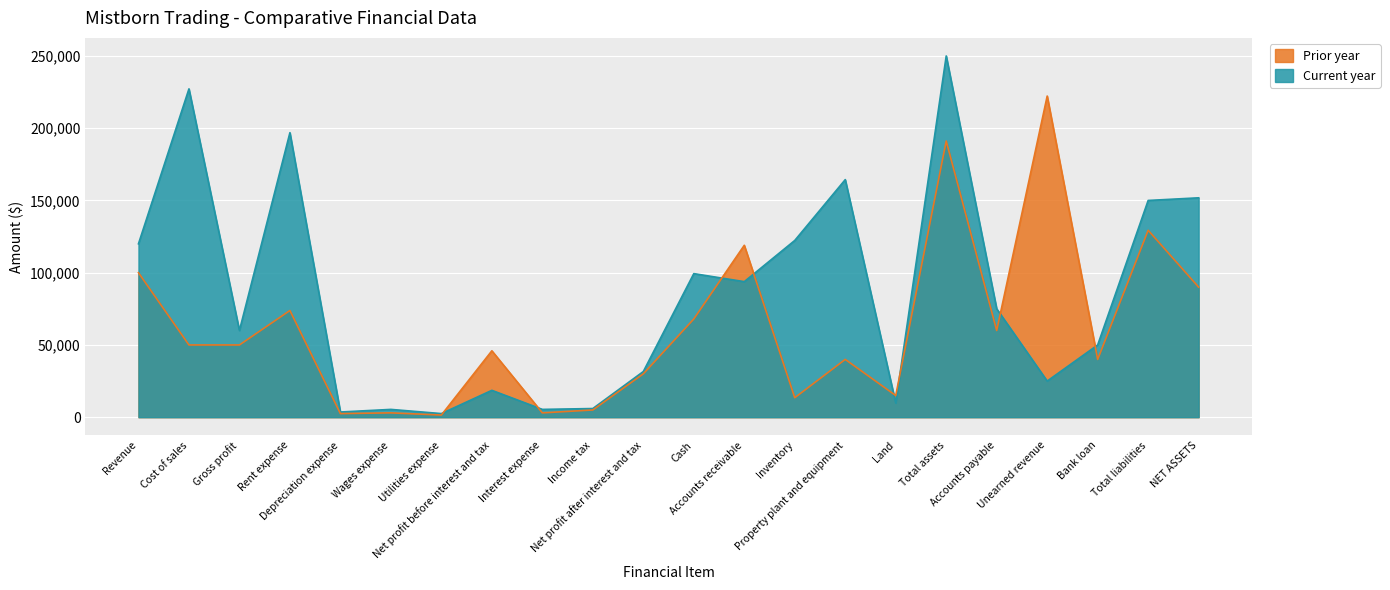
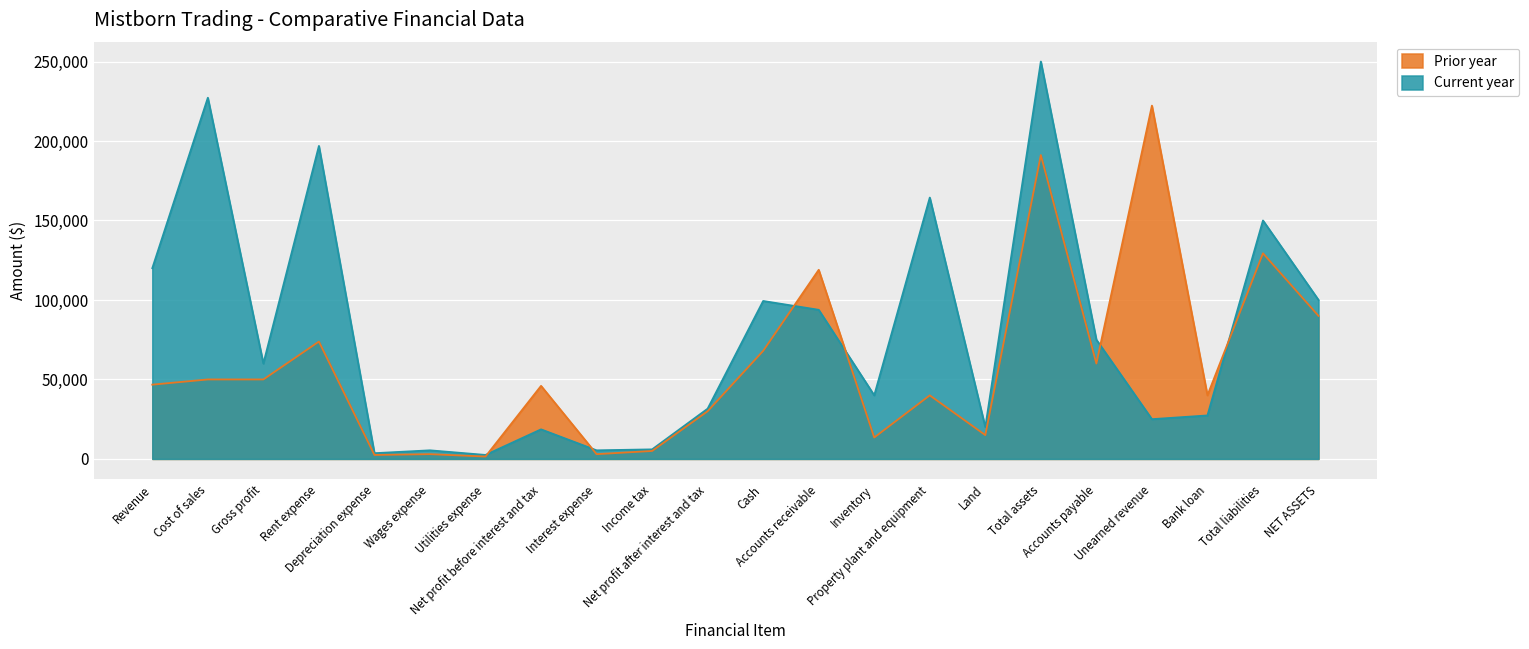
Prior year, Revenue: 100,000 -> 47,000
Current year, Inventory: 122,000 -> 40,000
Current year, Land: 10,000 -> 20,000
Current year, Bank loan: 50,000 -> 27,000
Current year, NET ASSETS: 152,000 -> 100,000
